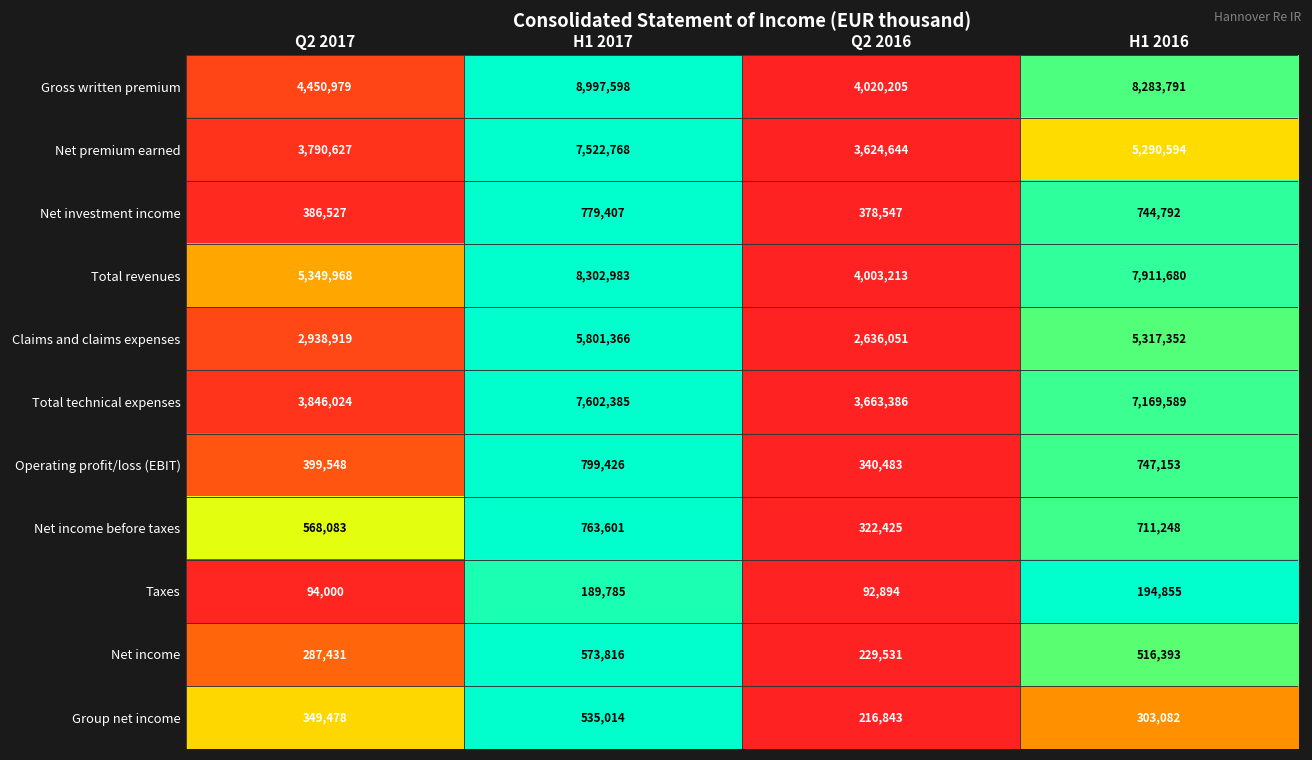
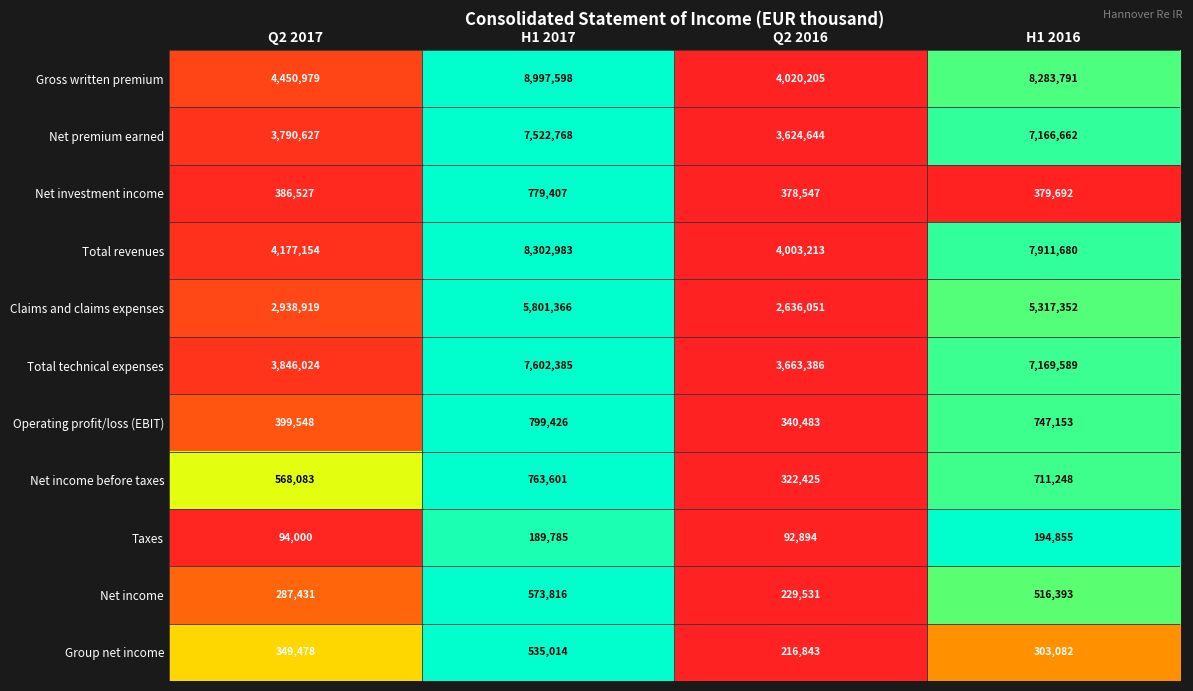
Net premium earned, H1 2016: 5,290,594 -> 7,166,662
Net investment income, H1 2016: 744,792 -> 379,692
Total revenues, Q2 2017: 5,349,968 -> 4,177,154
